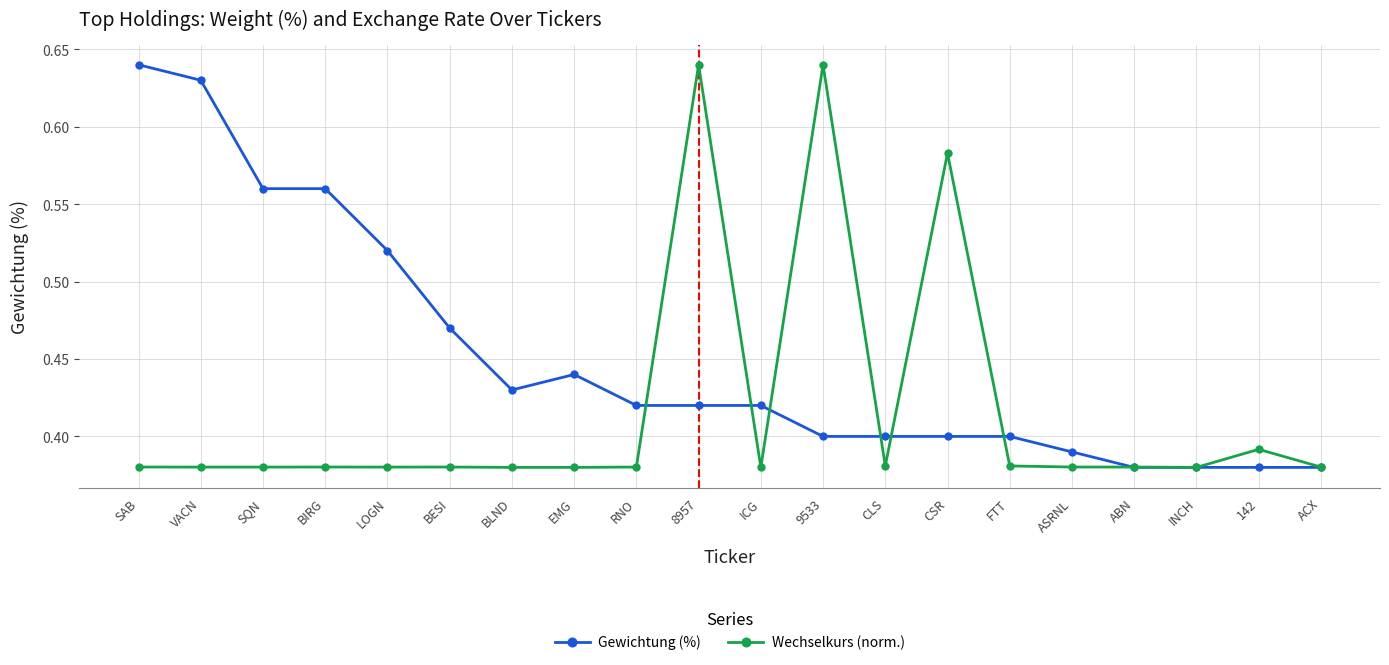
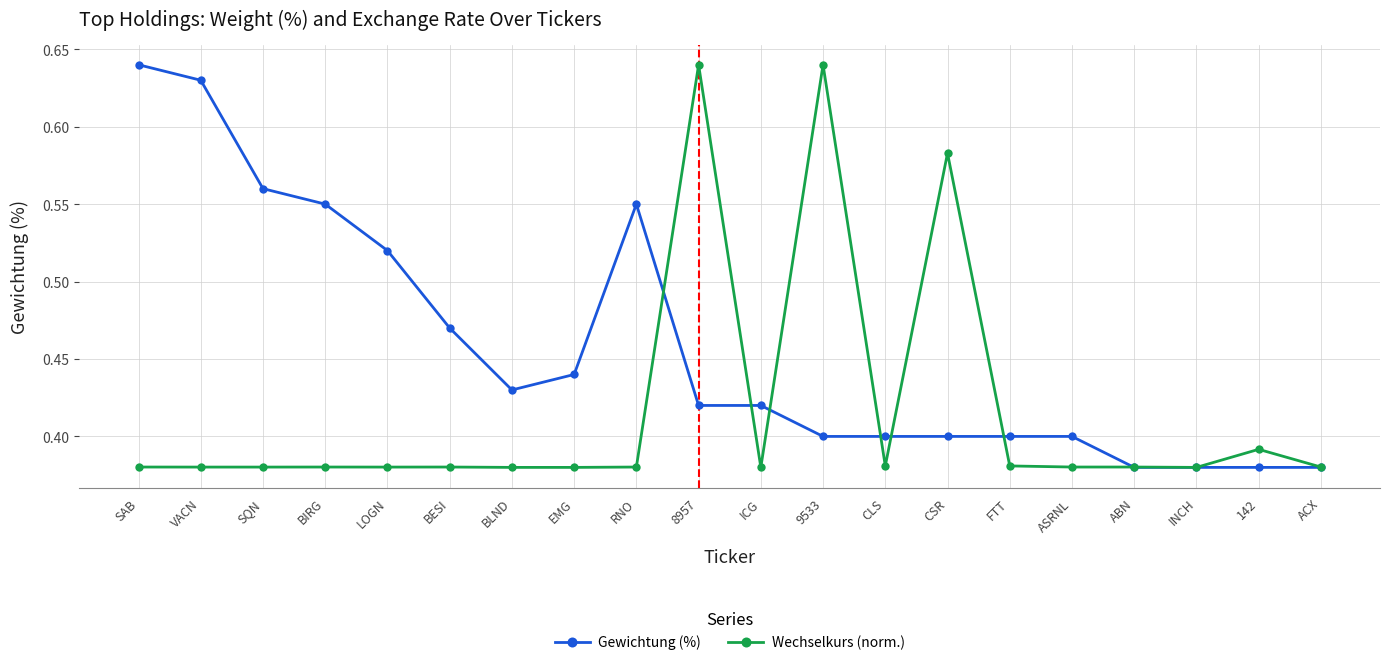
Gewichtung (%), BIRG: 0.56 -> 0.55
Gewichtung (%), RNO: 0.42 -> 0.55
Gewichtung (%), ASRNL: 0.39 -> 0.40
